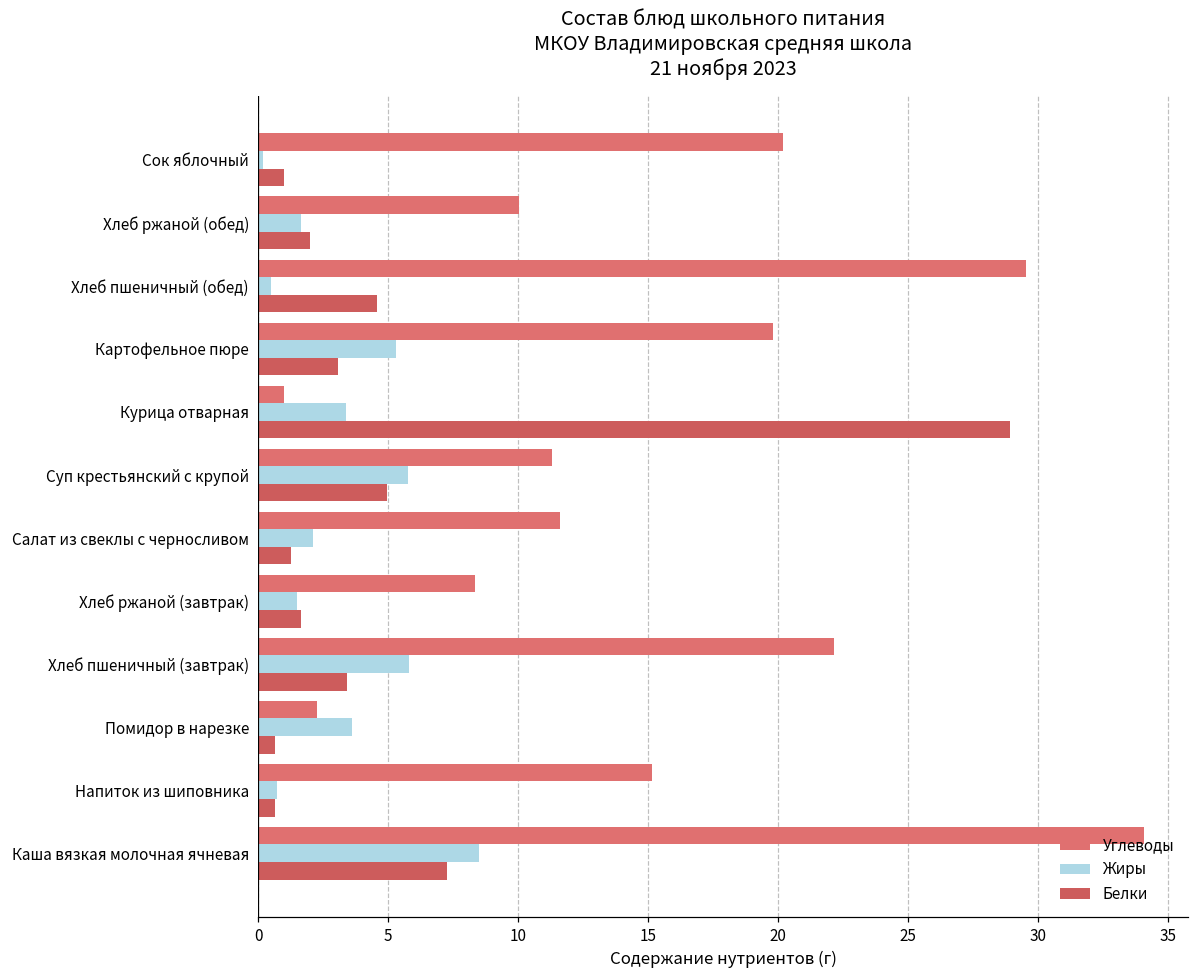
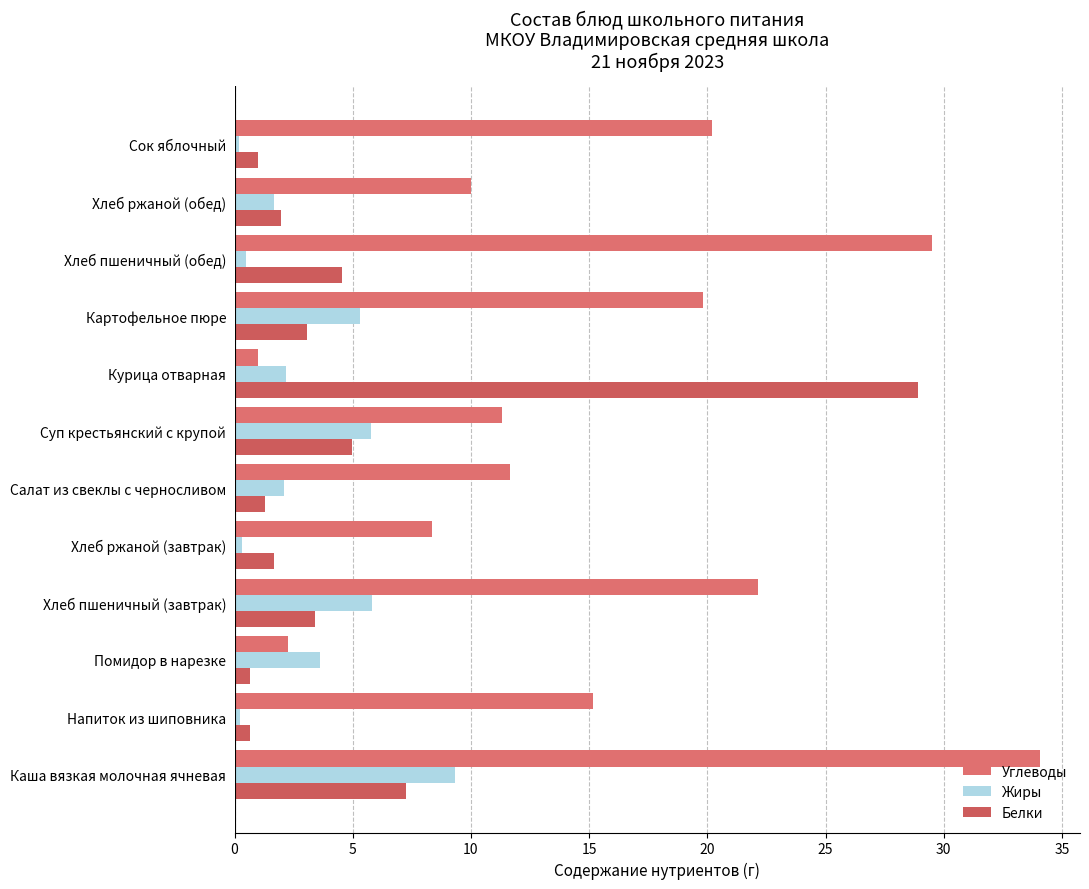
Жиры, Курица отварная: 3.4 -> 2.2
Жиры, Хлеб ржаной (завтрак): 1.5 -> 0.3
Жиры, Напиток из шиповника: 0.7 -> 0.3
Жиры, Каша вязкая молочная ячневая: 8.5 -> 9.3
